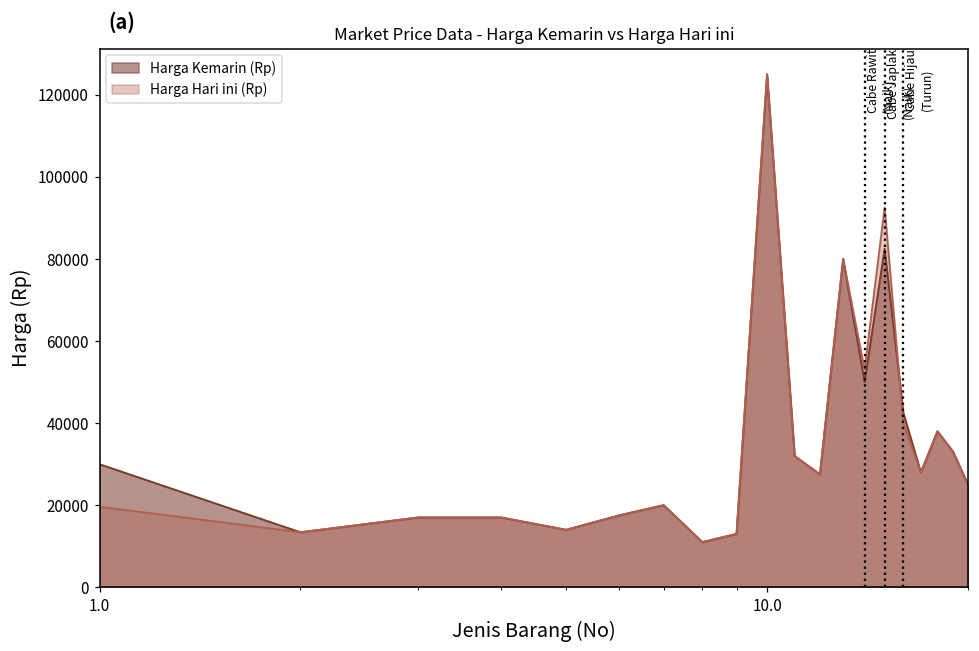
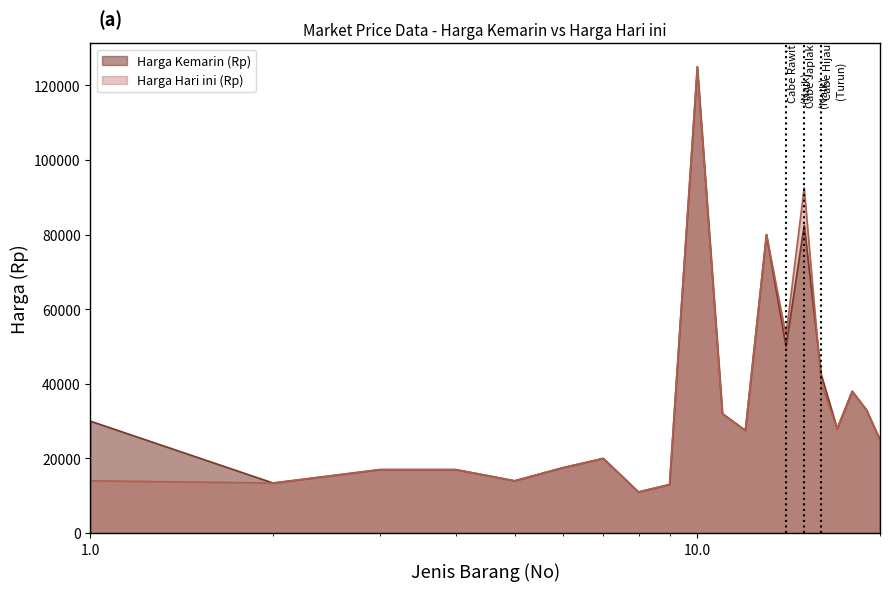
Harga Hari ini (Rp), 1.0: 20000 -> 14000
